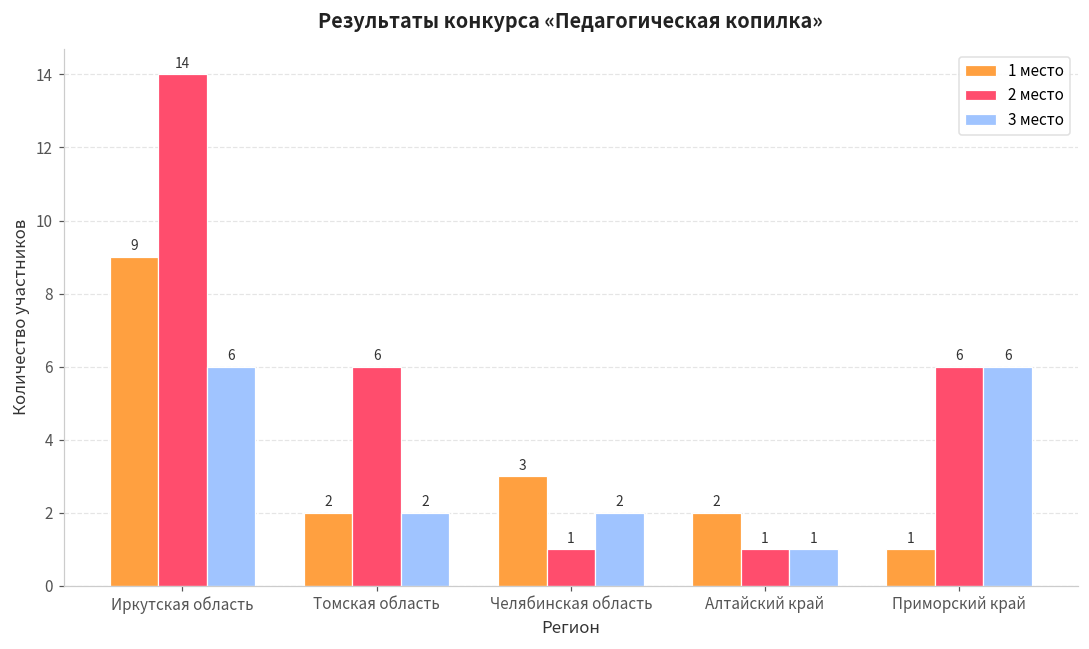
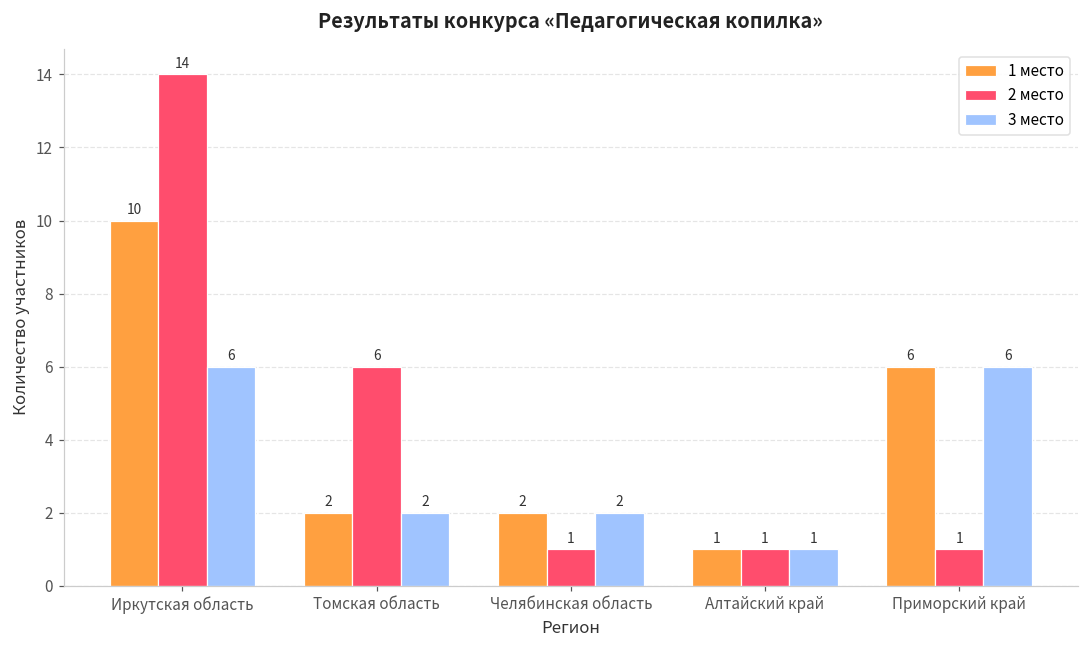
1 место, Иркутская область: 9 -> 10
1 место, Челябинская область: 3 -> 2
1 место, Алтайский край: 2 -> 1
1 место, Приморский край: 1 -> 6
2 место, Приморский край: 6 -> 1
